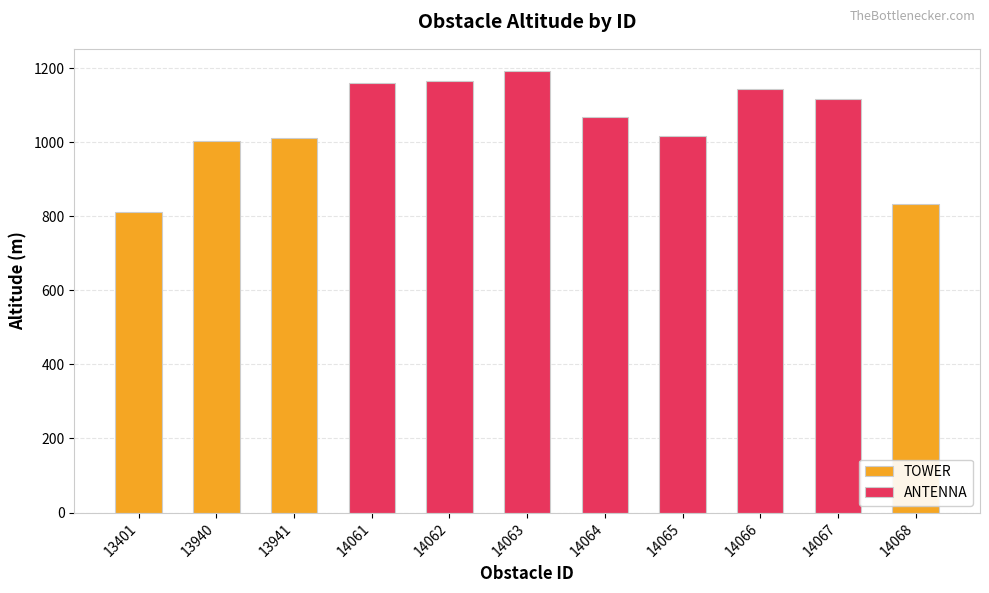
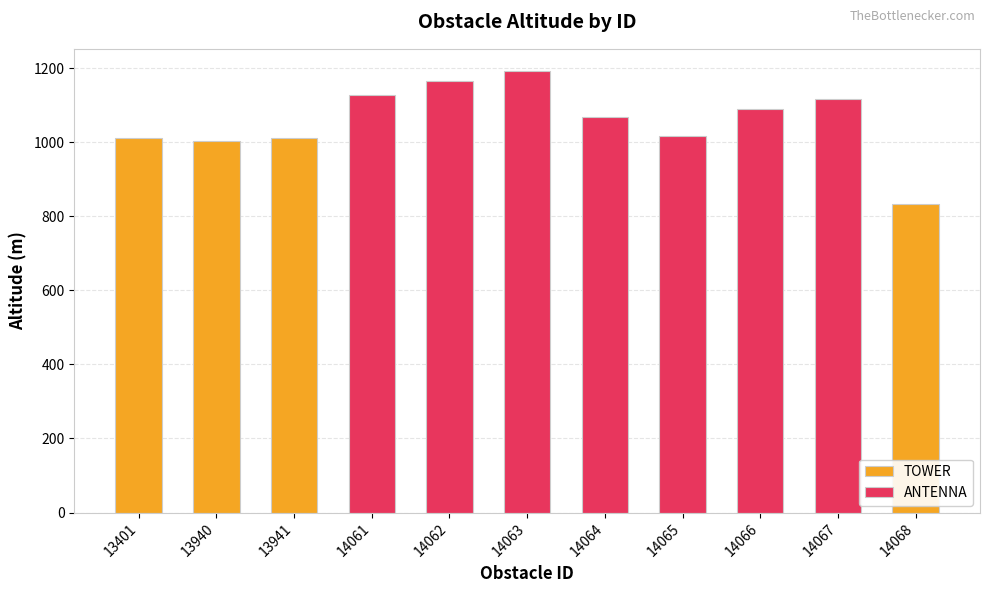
TOWER, 13401: 810 -> 1010
ANTENNA, 14061: 1160 -> 1130
ANTENNA, 14066: 1140 -> 1090
